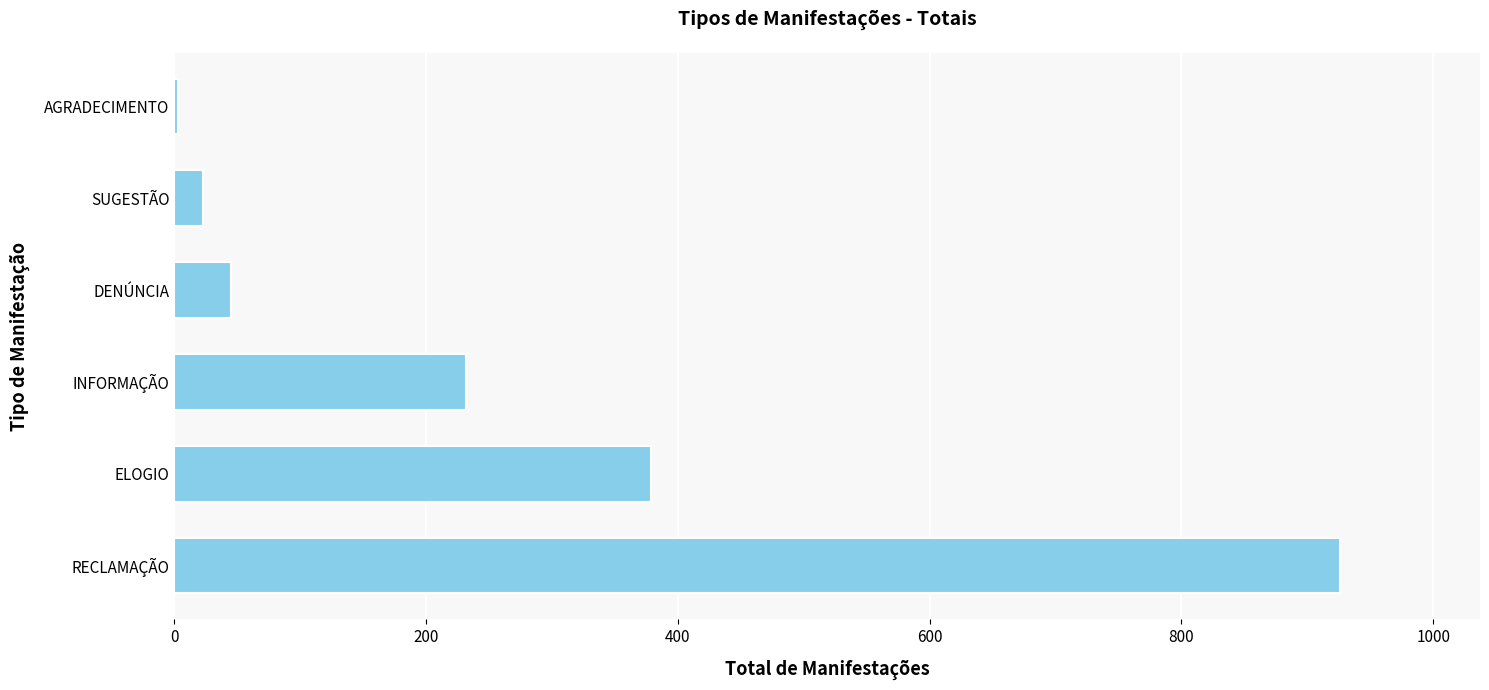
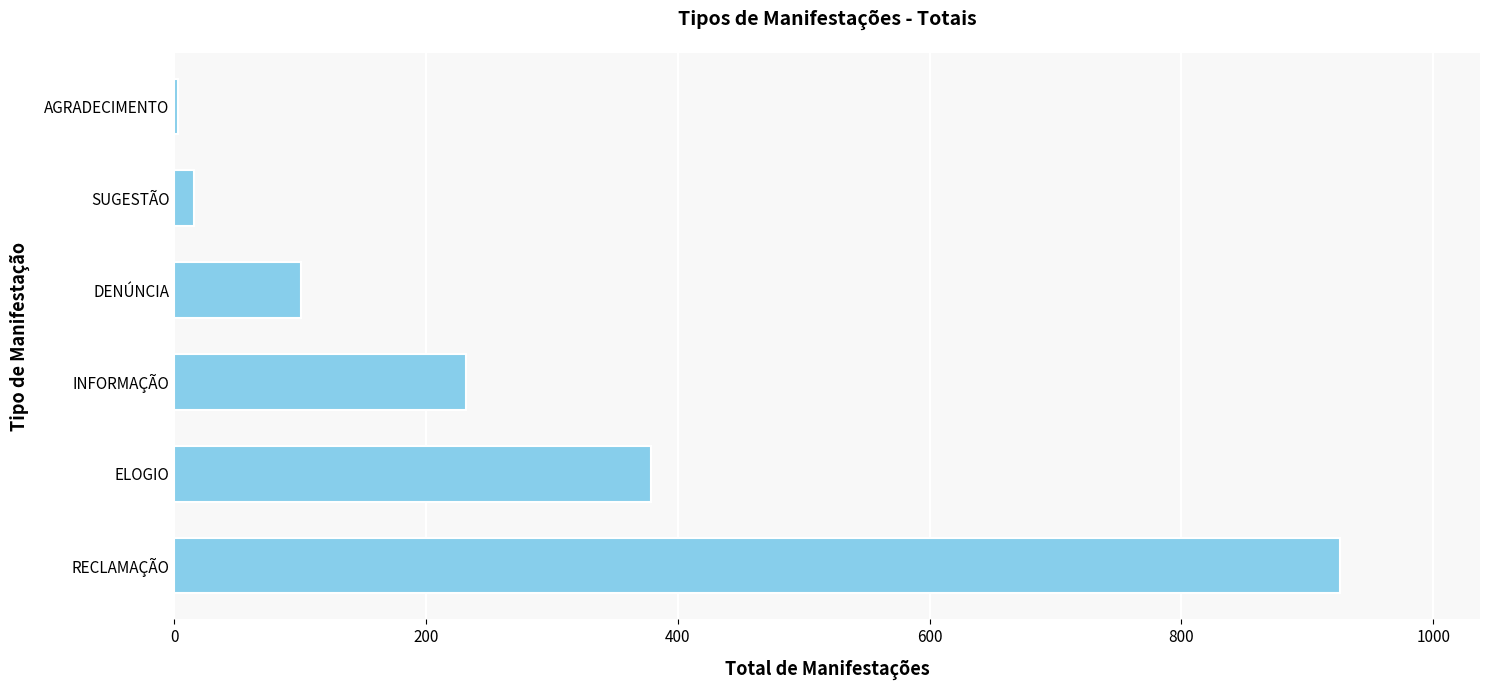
SUGESTÃO: 23 -> 16
DENÚNCIA: 45 -> 101
